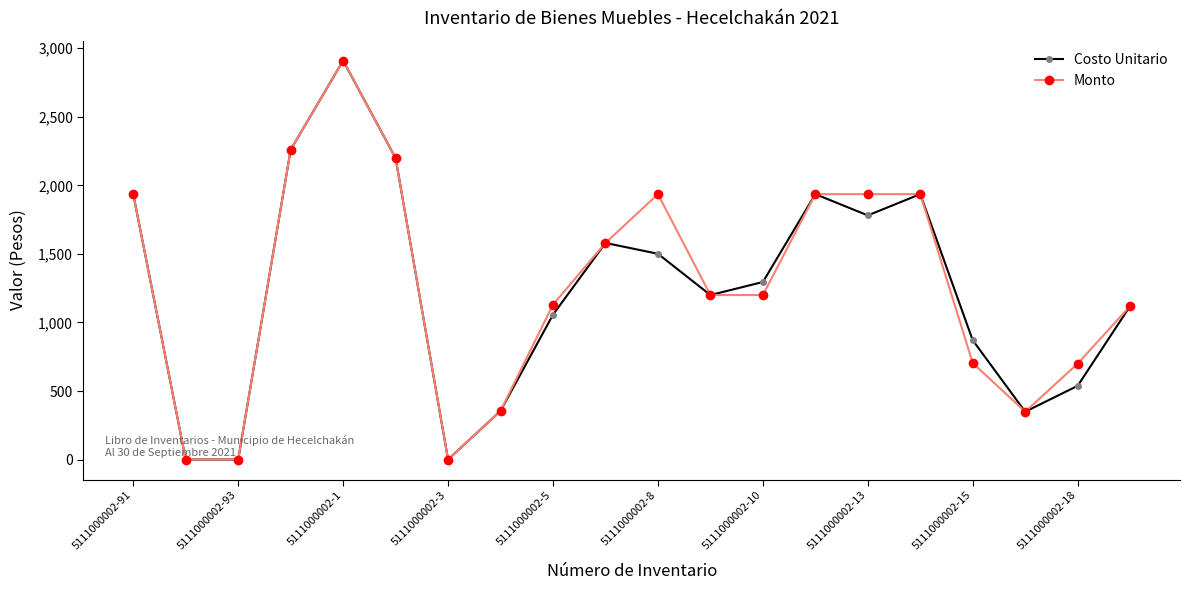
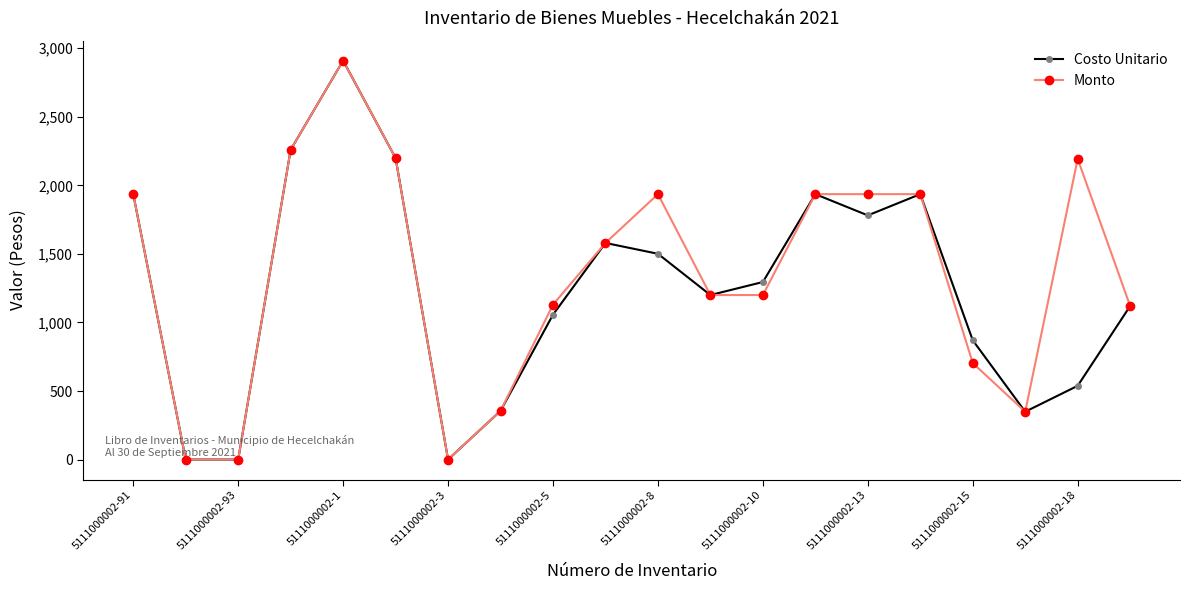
Monto, 5111000002-18: 700 -> 2,190
